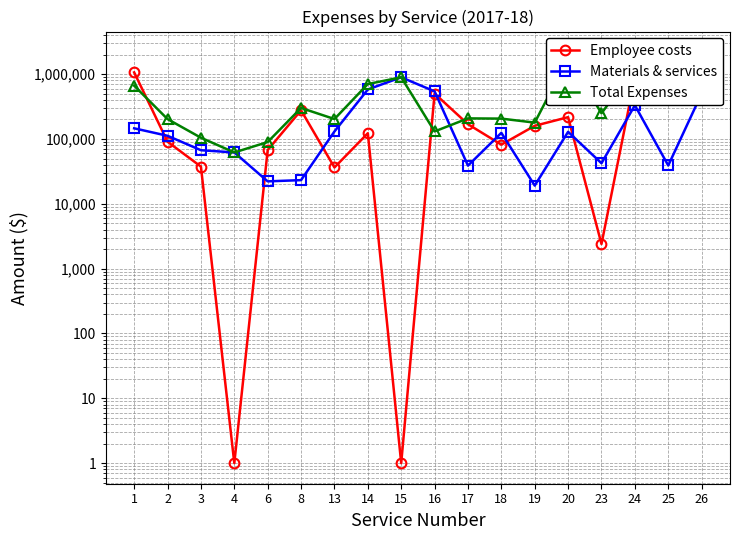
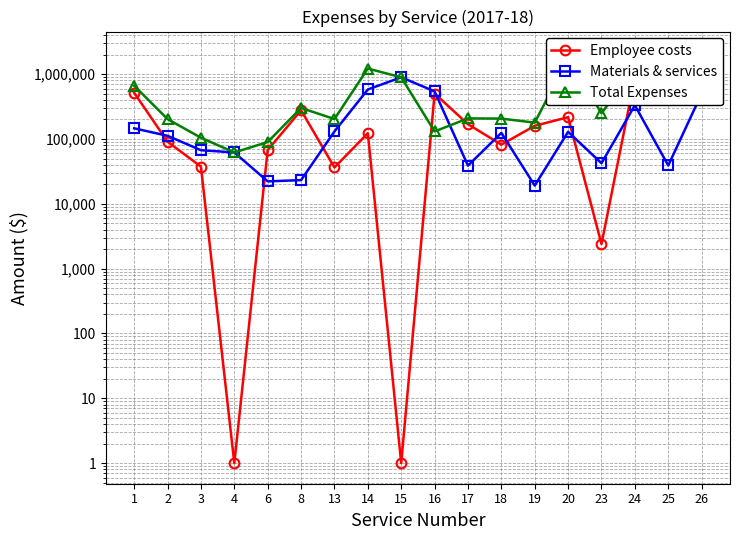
Employee costs, 1: 1,100,000 -> 500,000
Total Expenses, 14: 700,000 -> 1,200,000
